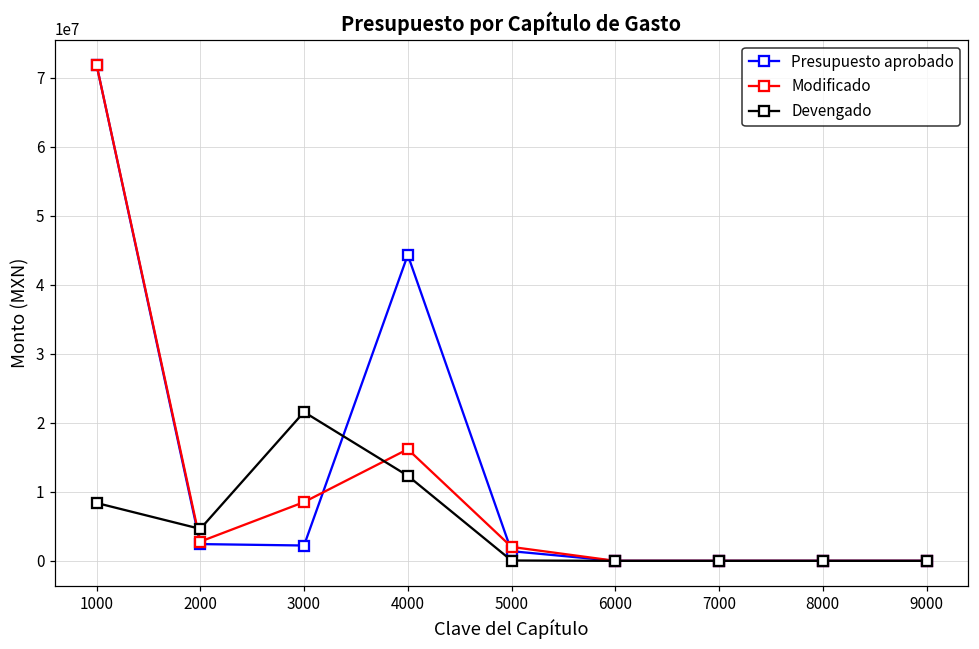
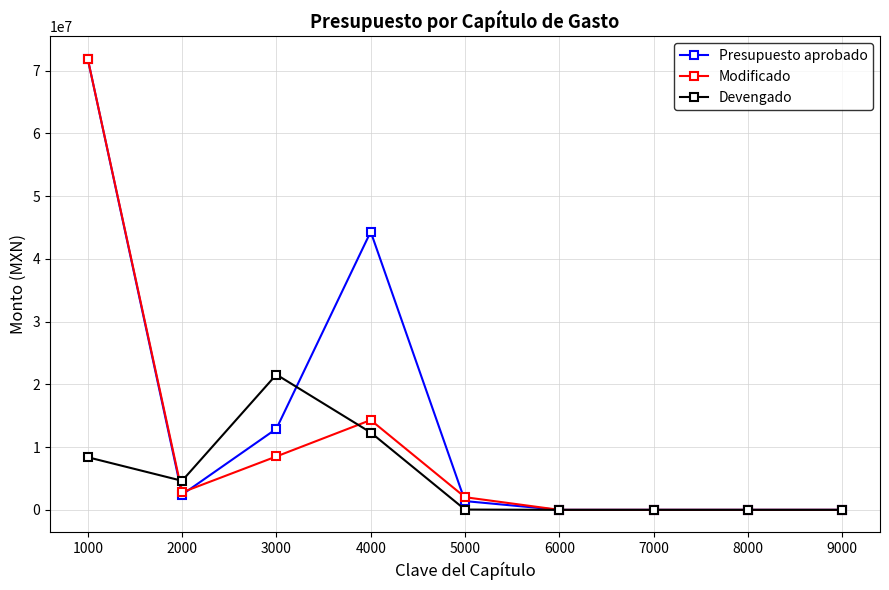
Presupuesto aprobado, 3000: 2000000 -> 13000000
Modificado, 4000: 16000000 -> 14000000
